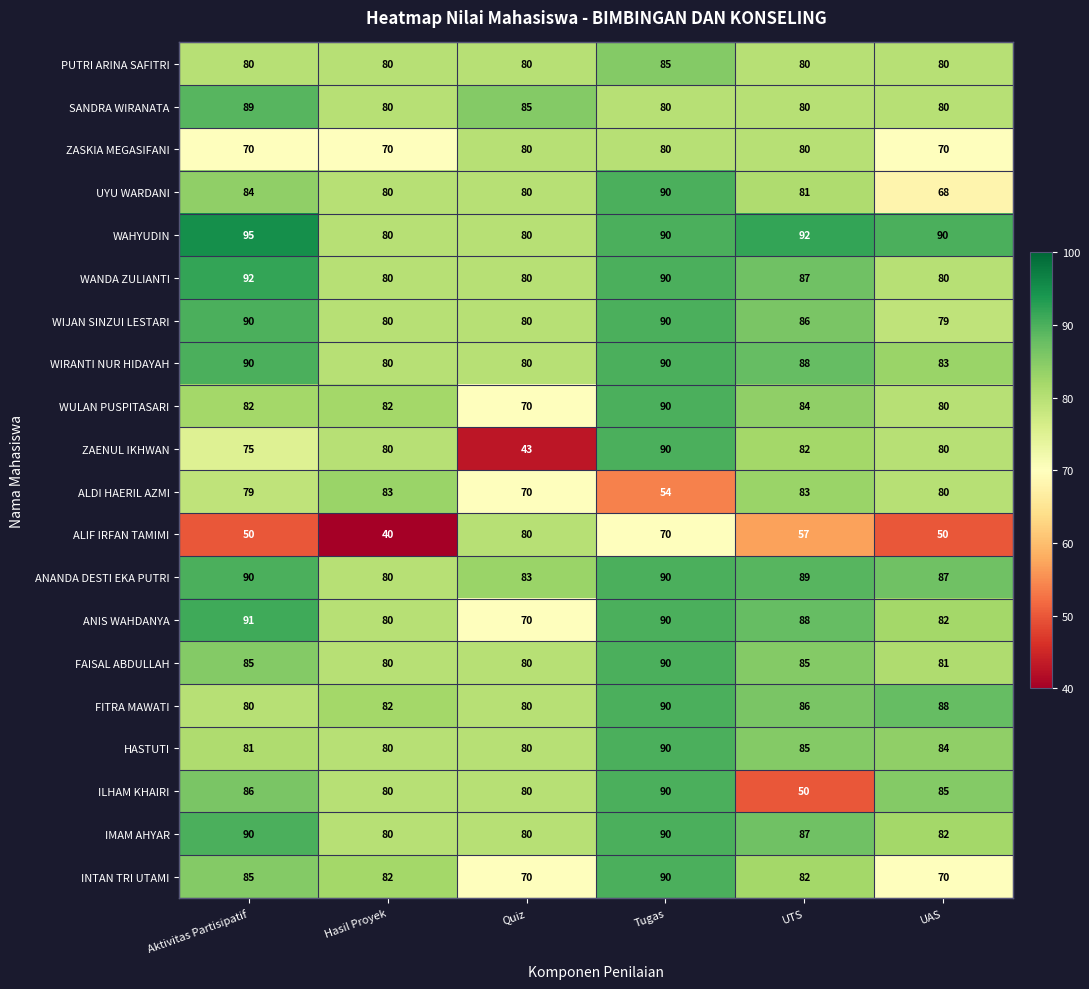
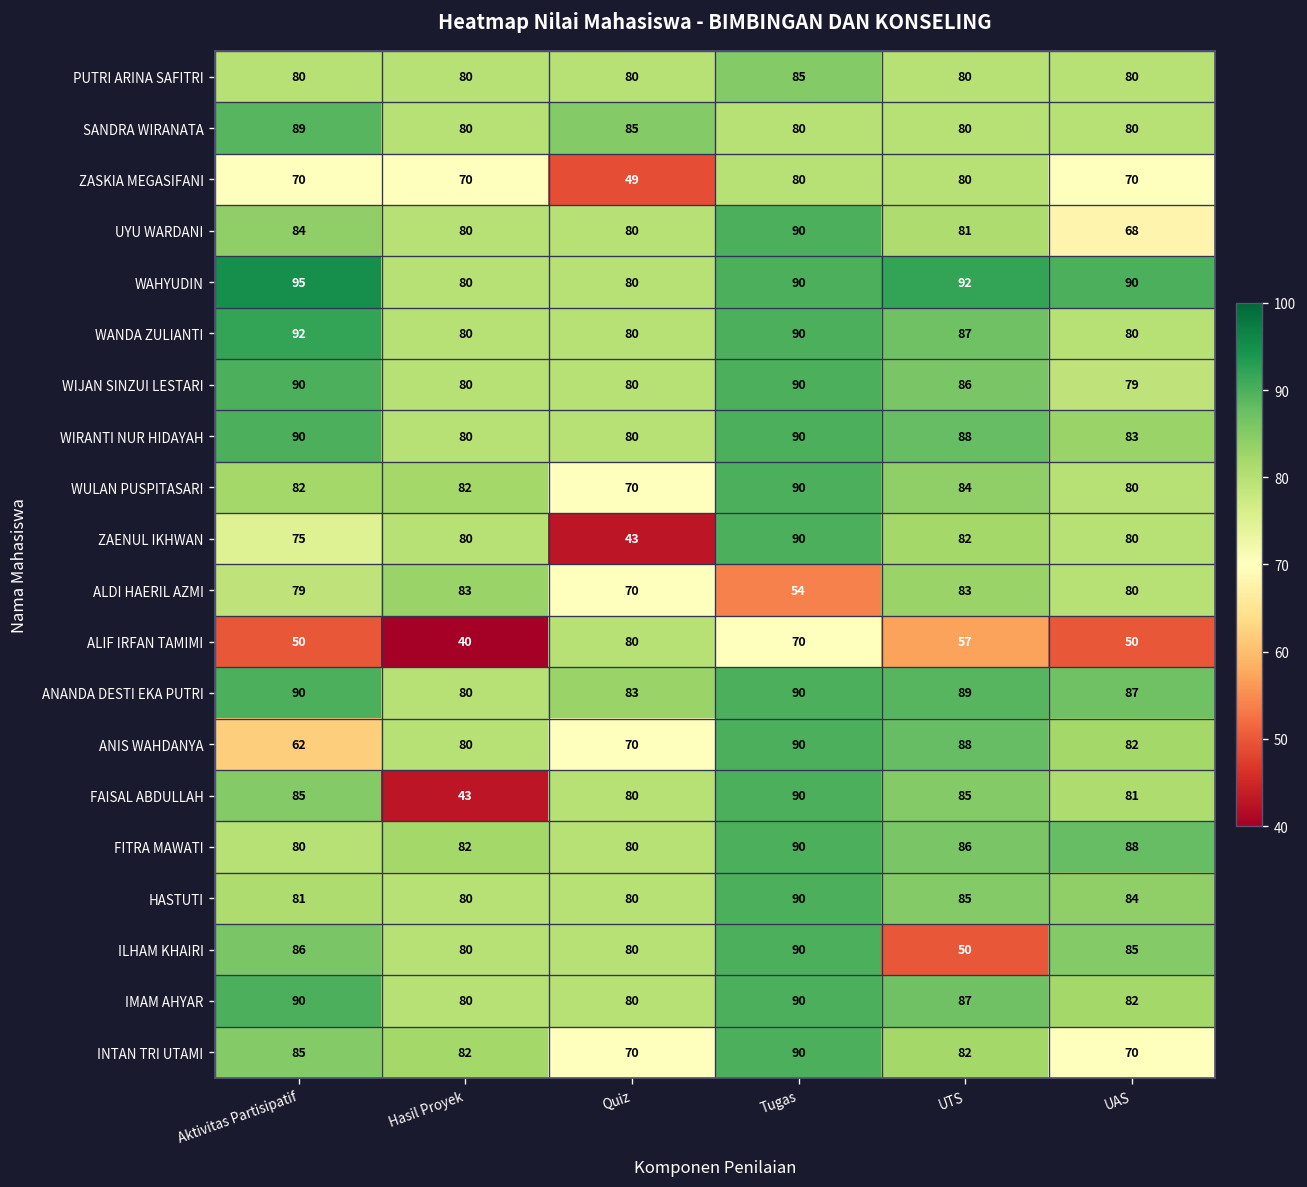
ZASKIA MEGASIFANI, Quiz: 80 -> 49
ANIS WAHDANYA, Aktivitas Partisipatif: 91 -> 62
FAISAL ABDULLAH, Hasil Proyek: 80 -> 43
